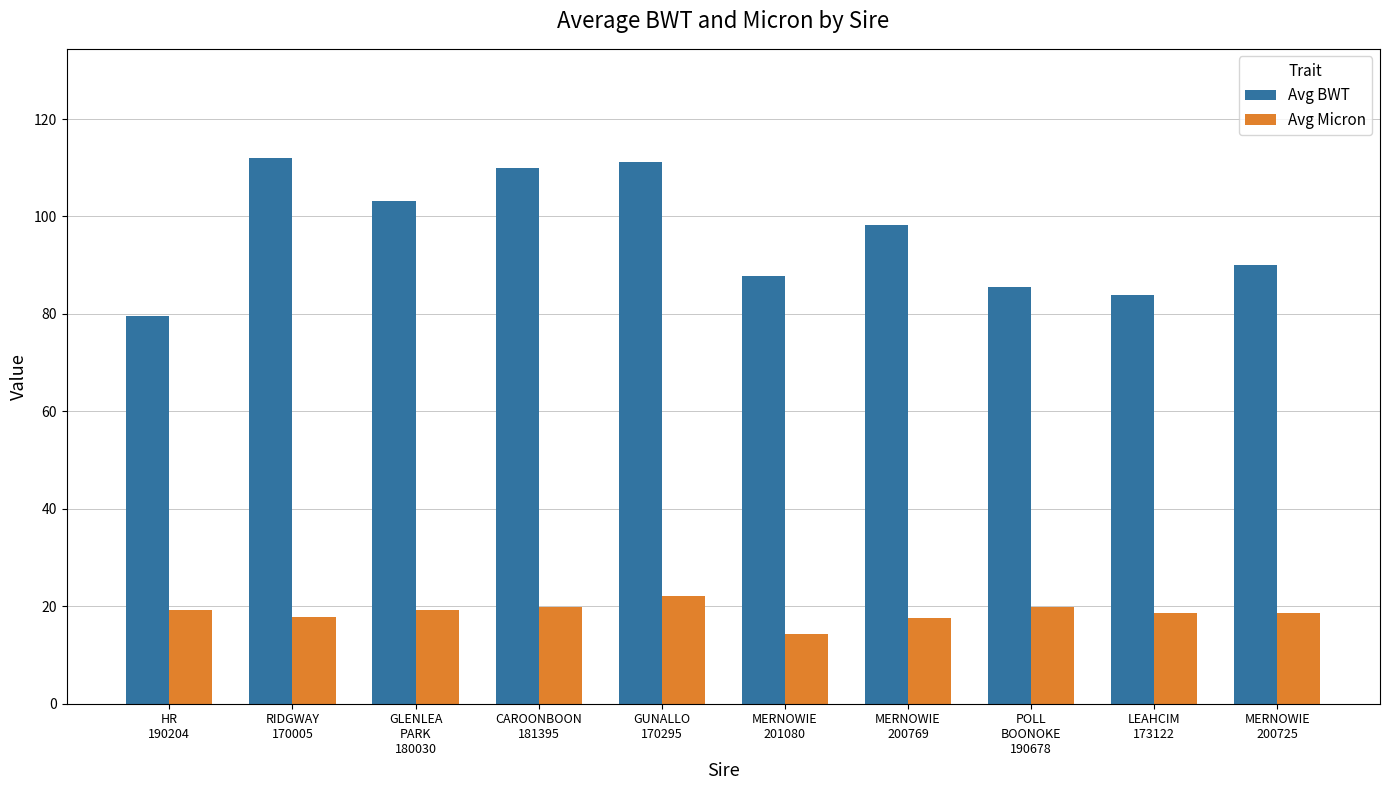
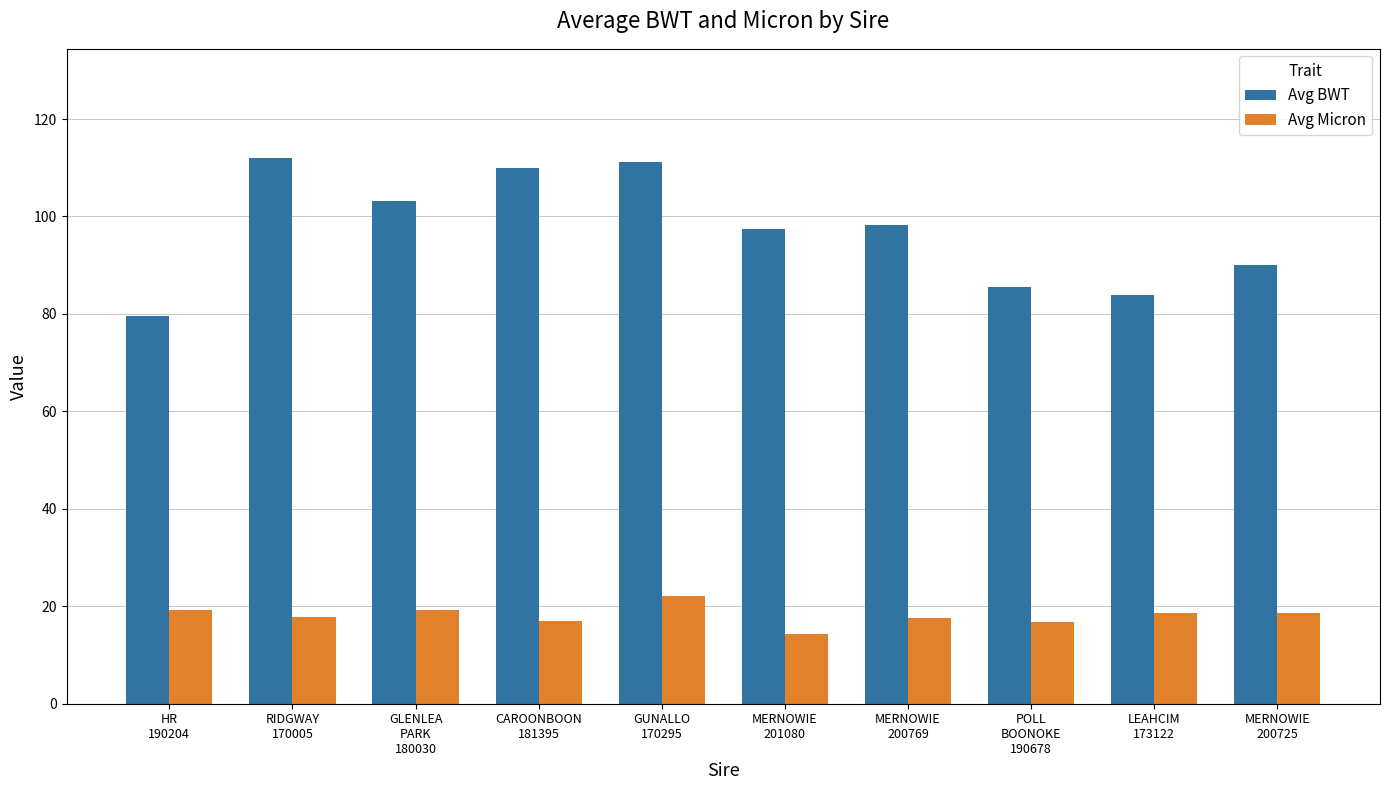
Avg Micron, CAROONBOON 181395: 20 -> 17
Avg BWT, MERNOWIE 201080: 88 -> 98
Avg Micron, POLL BOONOKE 190678: 20 -> 17
